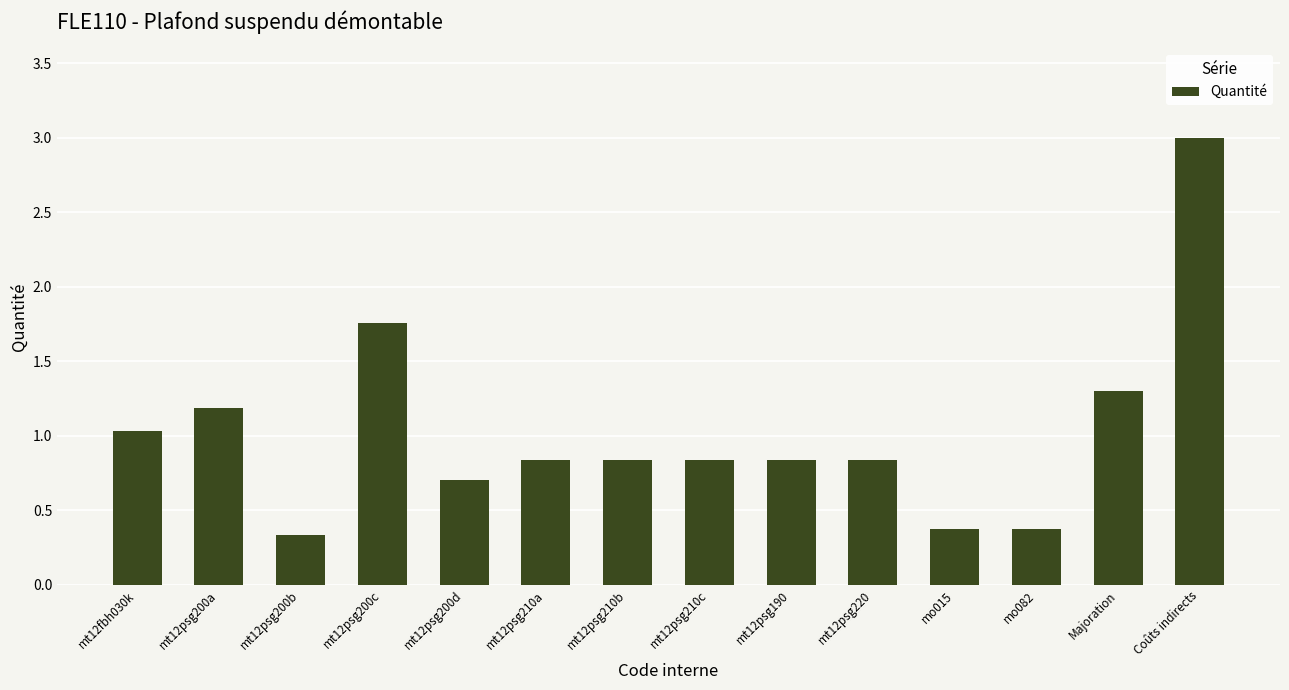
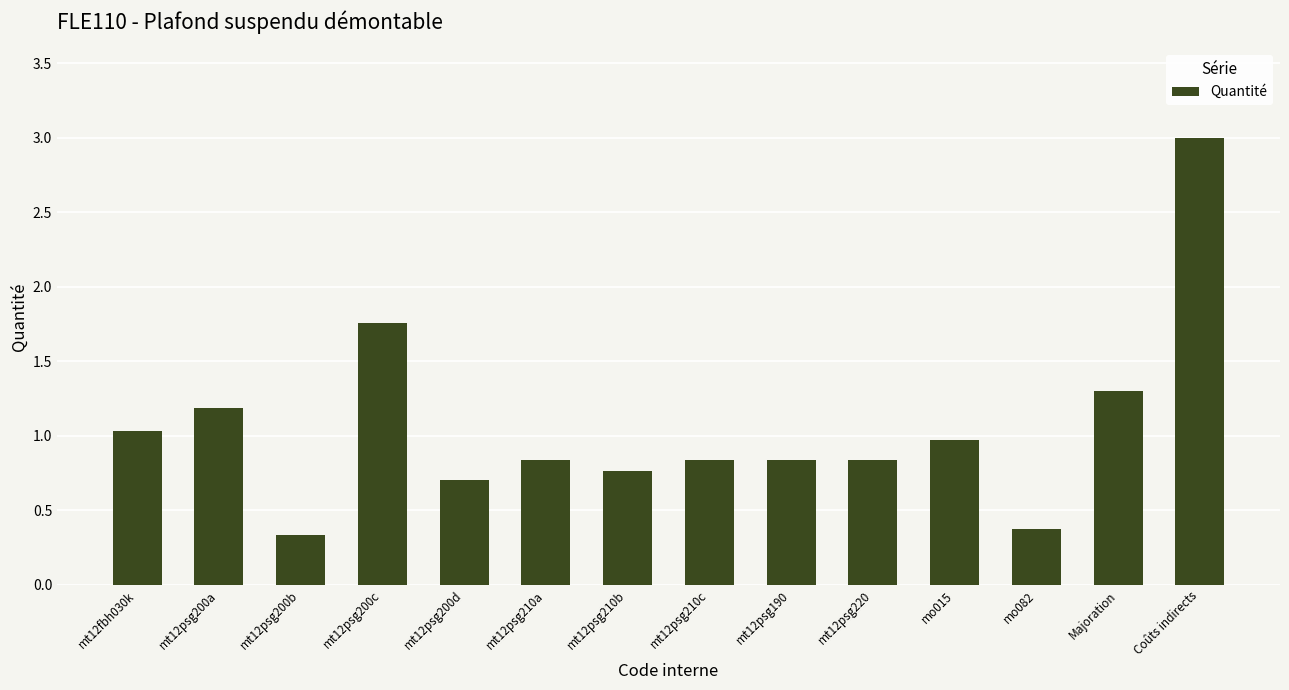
mt12psg210b: 0.84 -> 0.76
mo015: 0.37 -> 0.97
